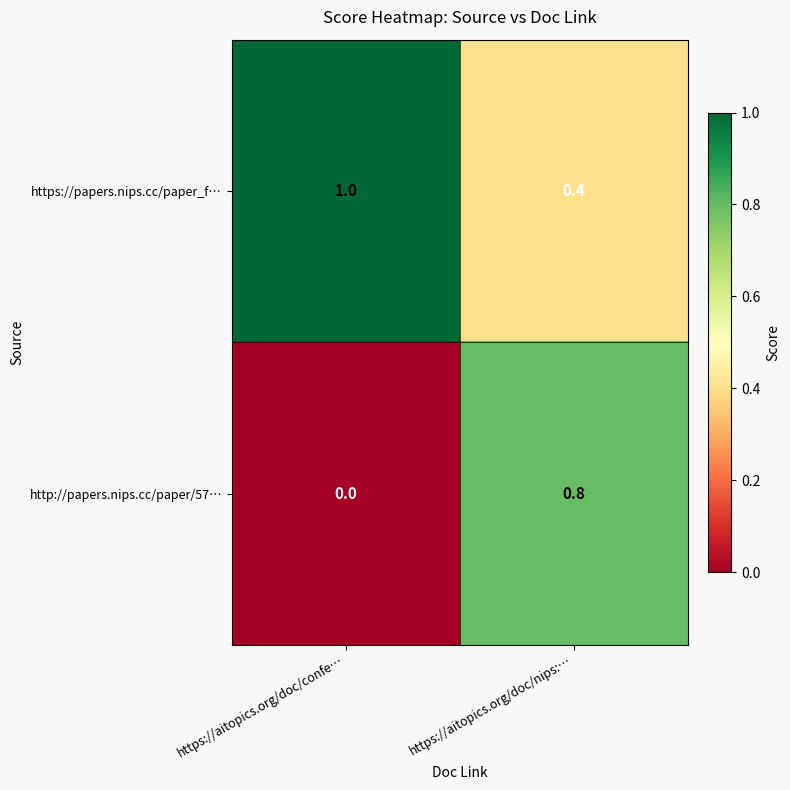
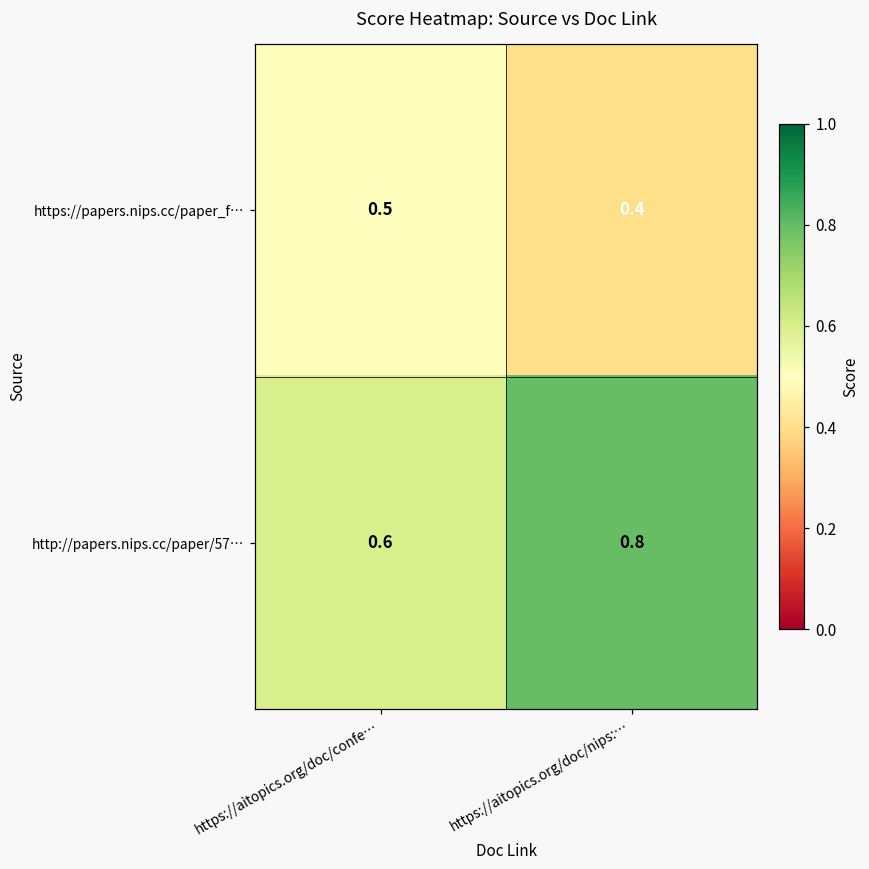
https://papers.nips.cc/paper_f…, https://aitopics.org/doc/confe…: 1.0 -> 0.5
http://papers.nips.cc/paper/57…, https://aitopics.org/doc/confe…: 0.0 -> 0.6
